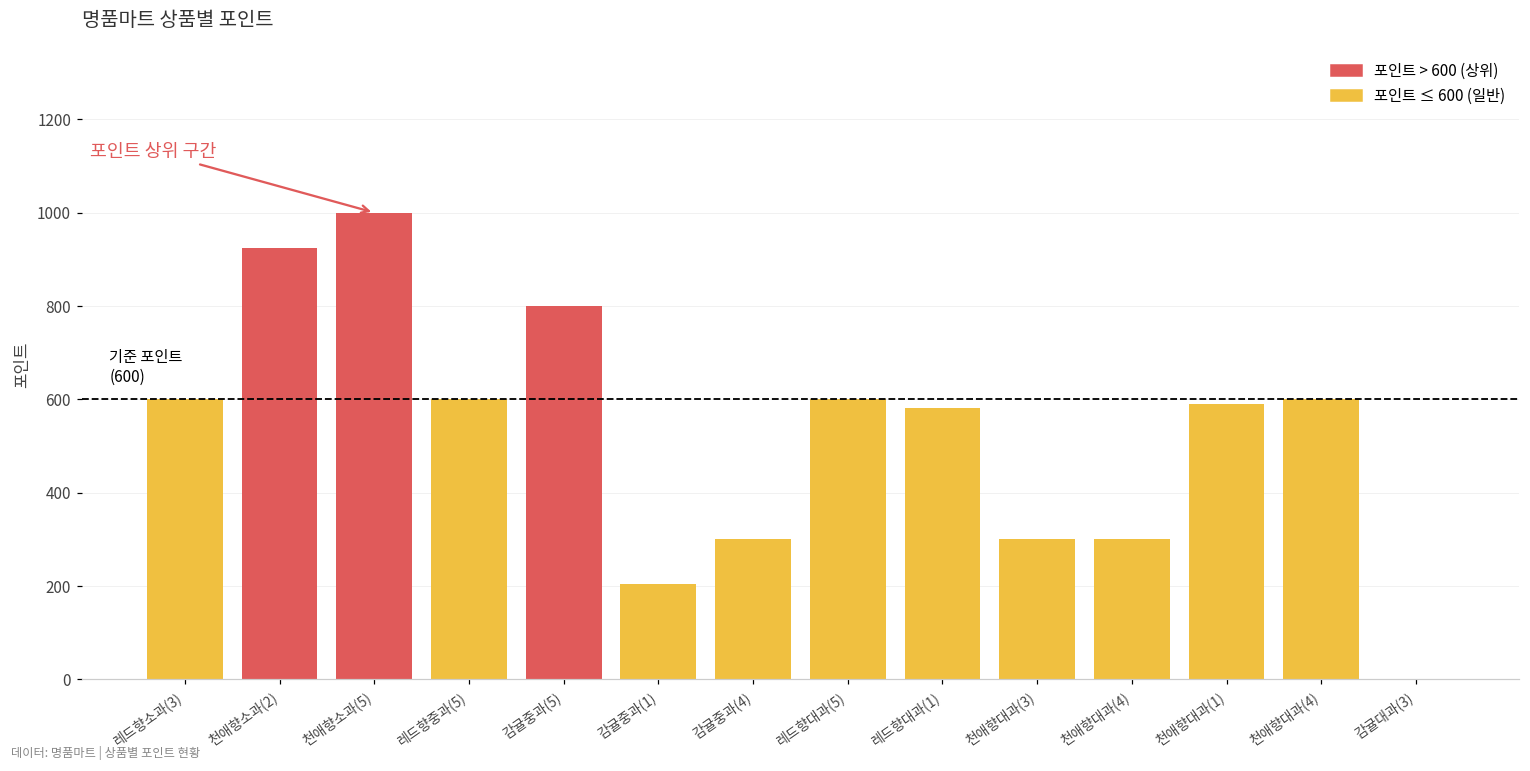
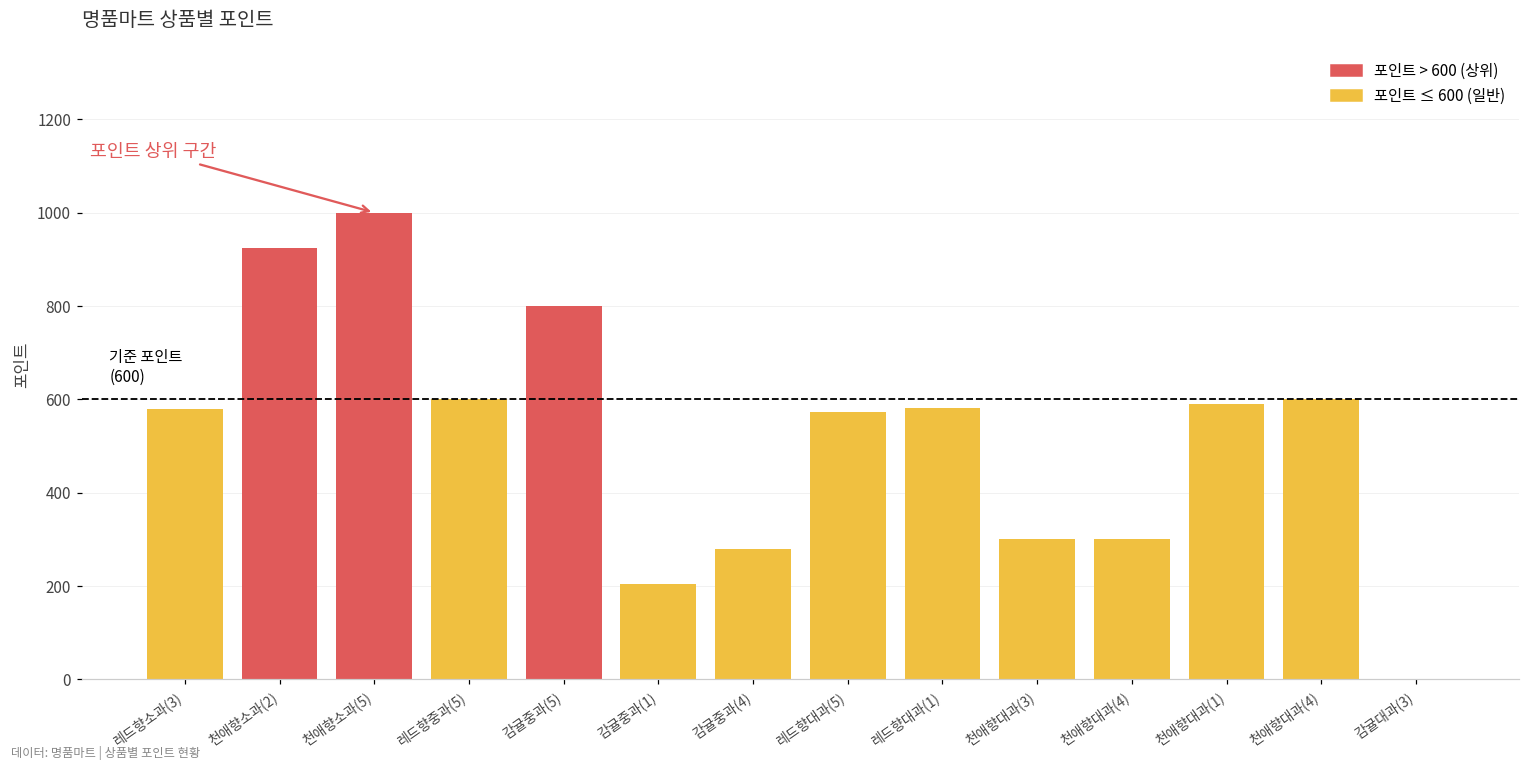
레드향소과(3): 600 -> 580
감귤중과(4): 300 -> 280
레드향대과(5): 600 -> 570
